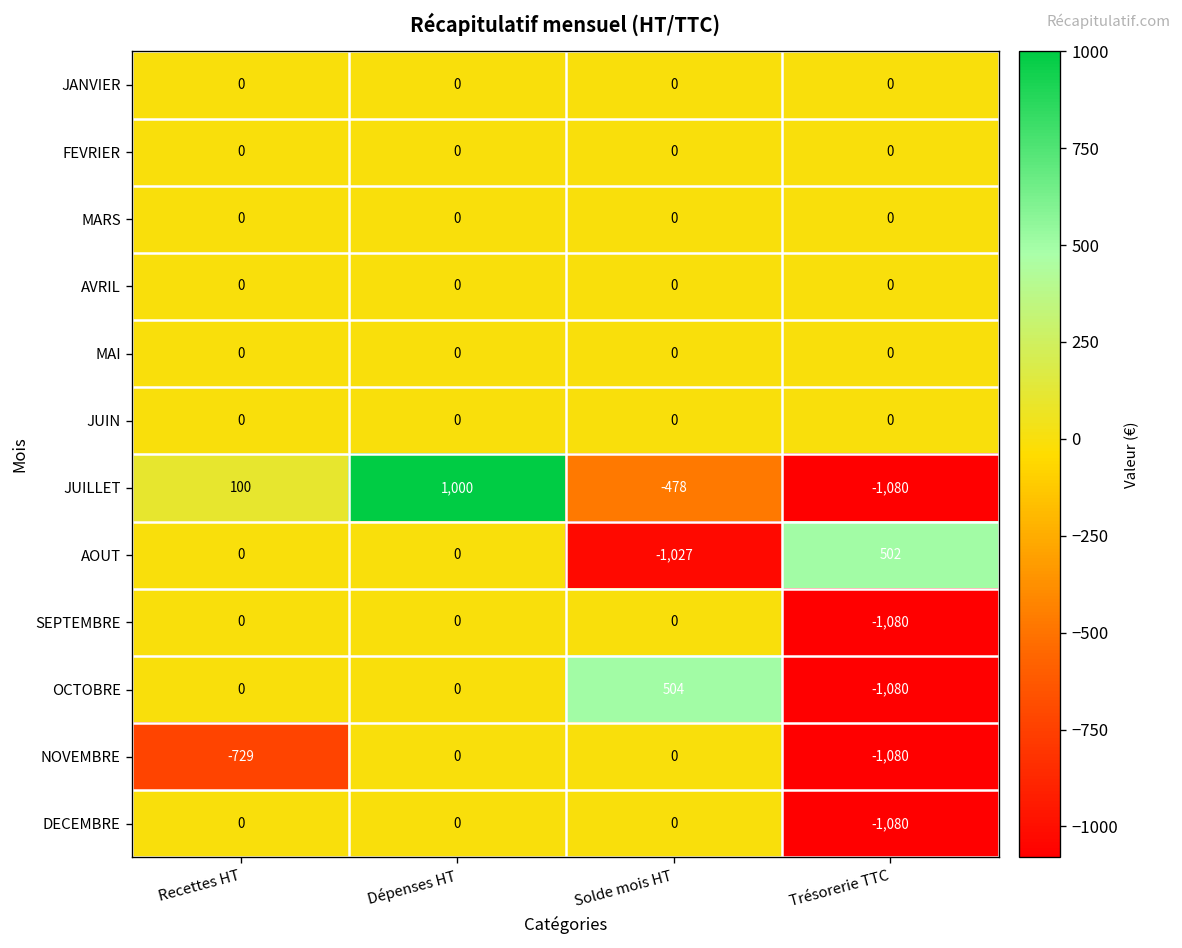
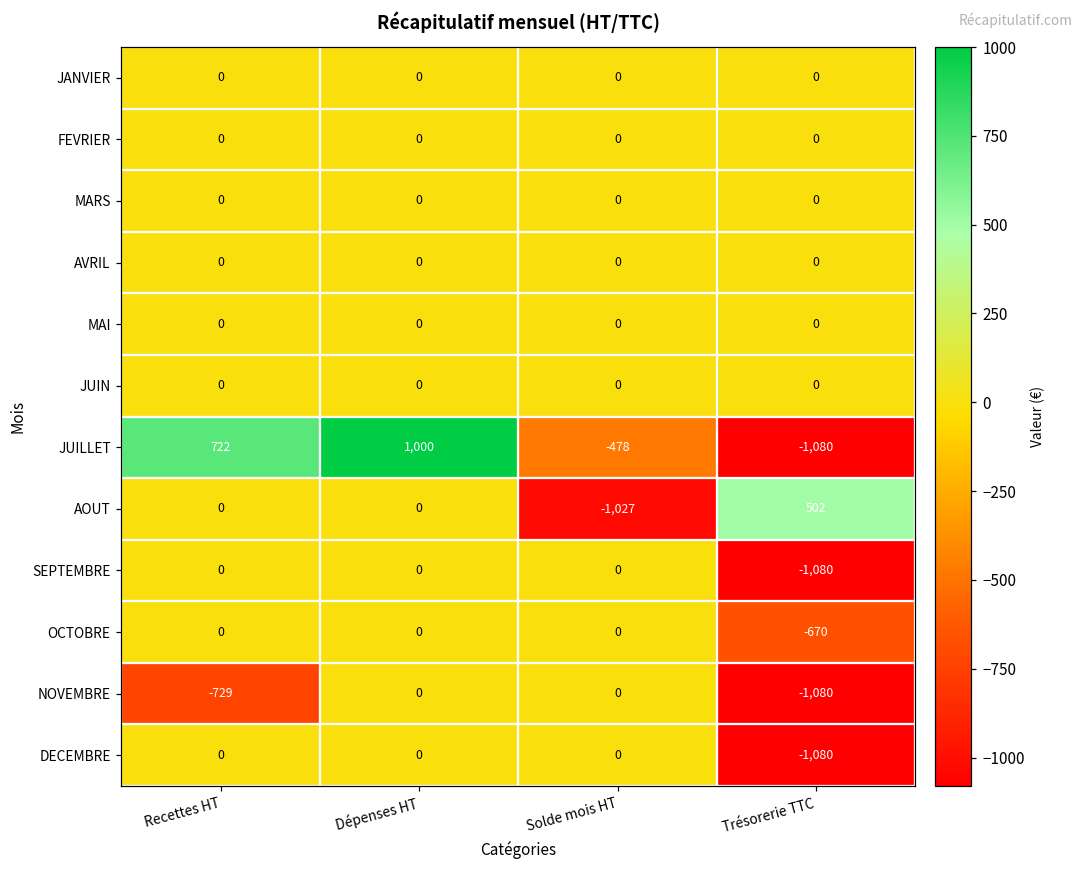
JUILLET, Recettes HT: 100 -> 722
OCTOBRE, Solde mois HT: 504 -> 0
OCTOBRE, Trésorerie TTC: -1,080 -> -670
